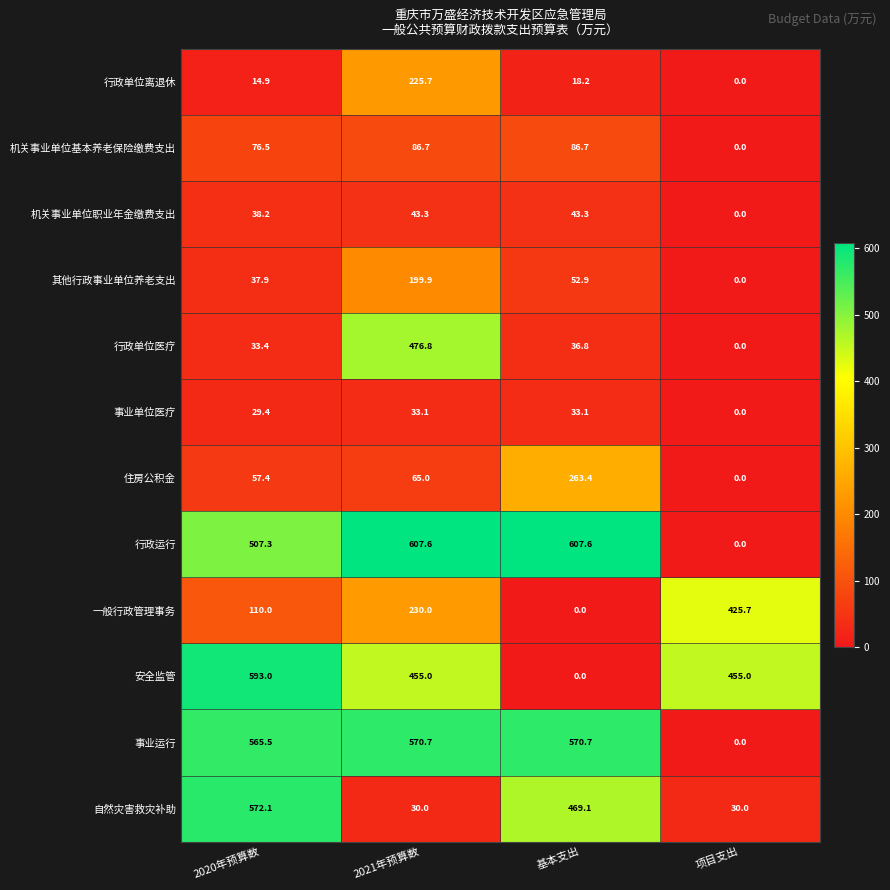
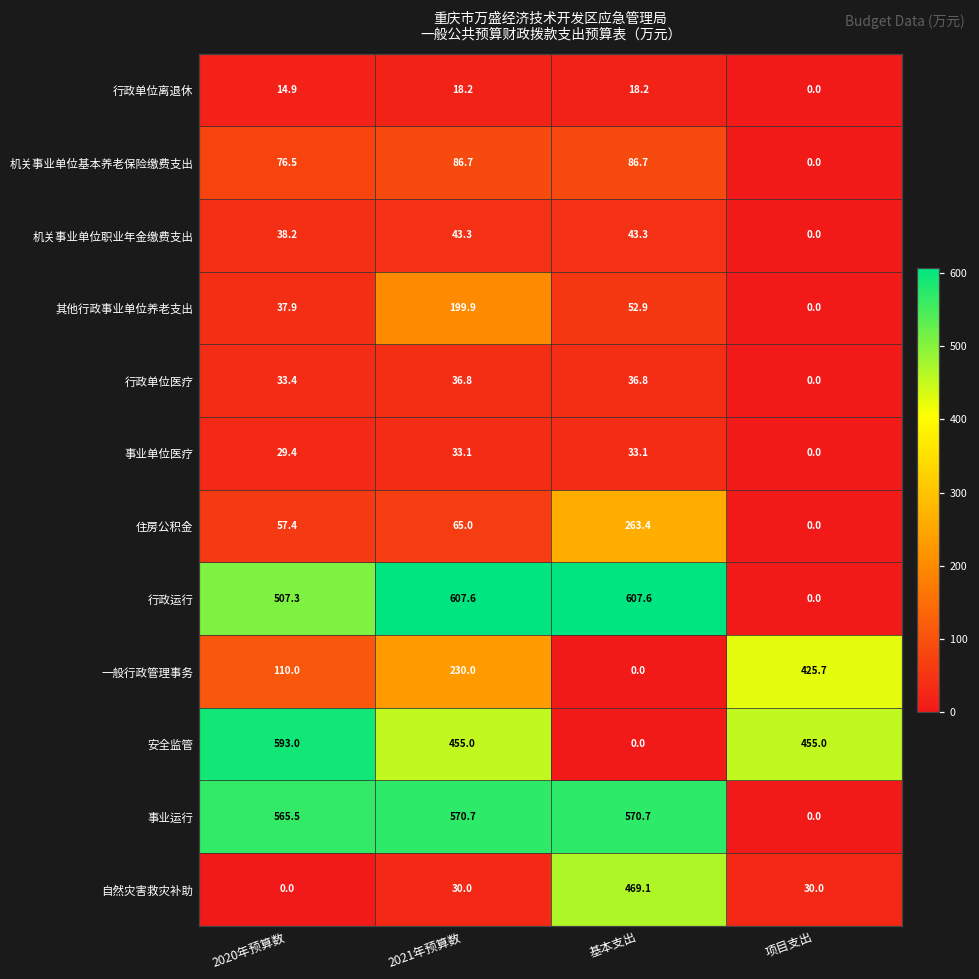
行政单位离退休, 2021年预算数: 225.7 -> 18.2
行政单位医疗, 2021年预算数: 476.8 -> 36.8
自然灾害救灾补助, 2020年预算数: 572.1 -> 0.0
